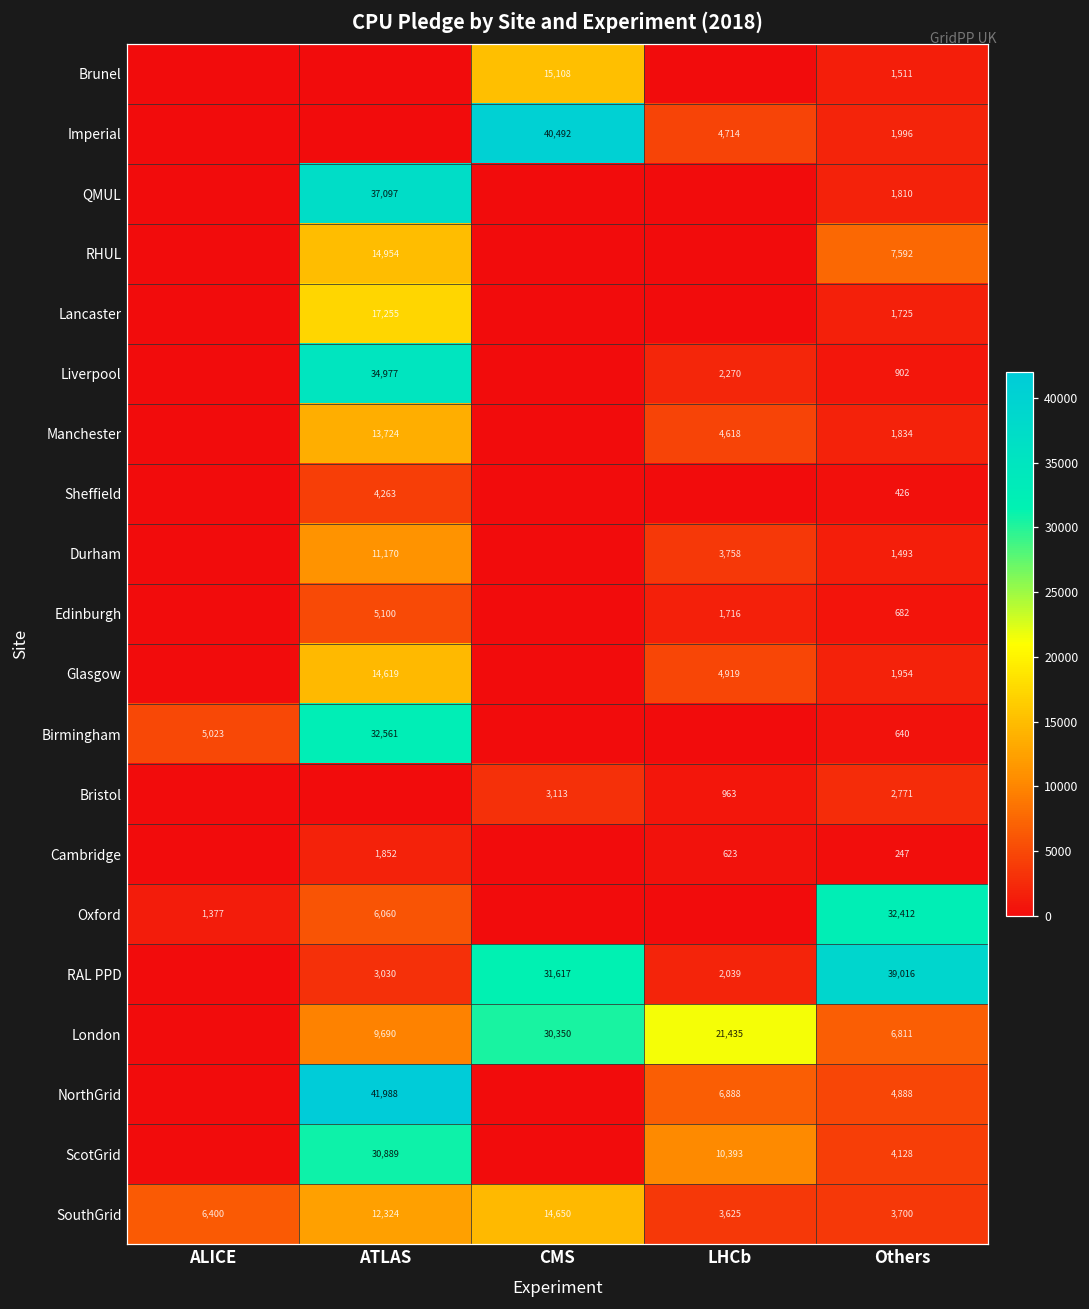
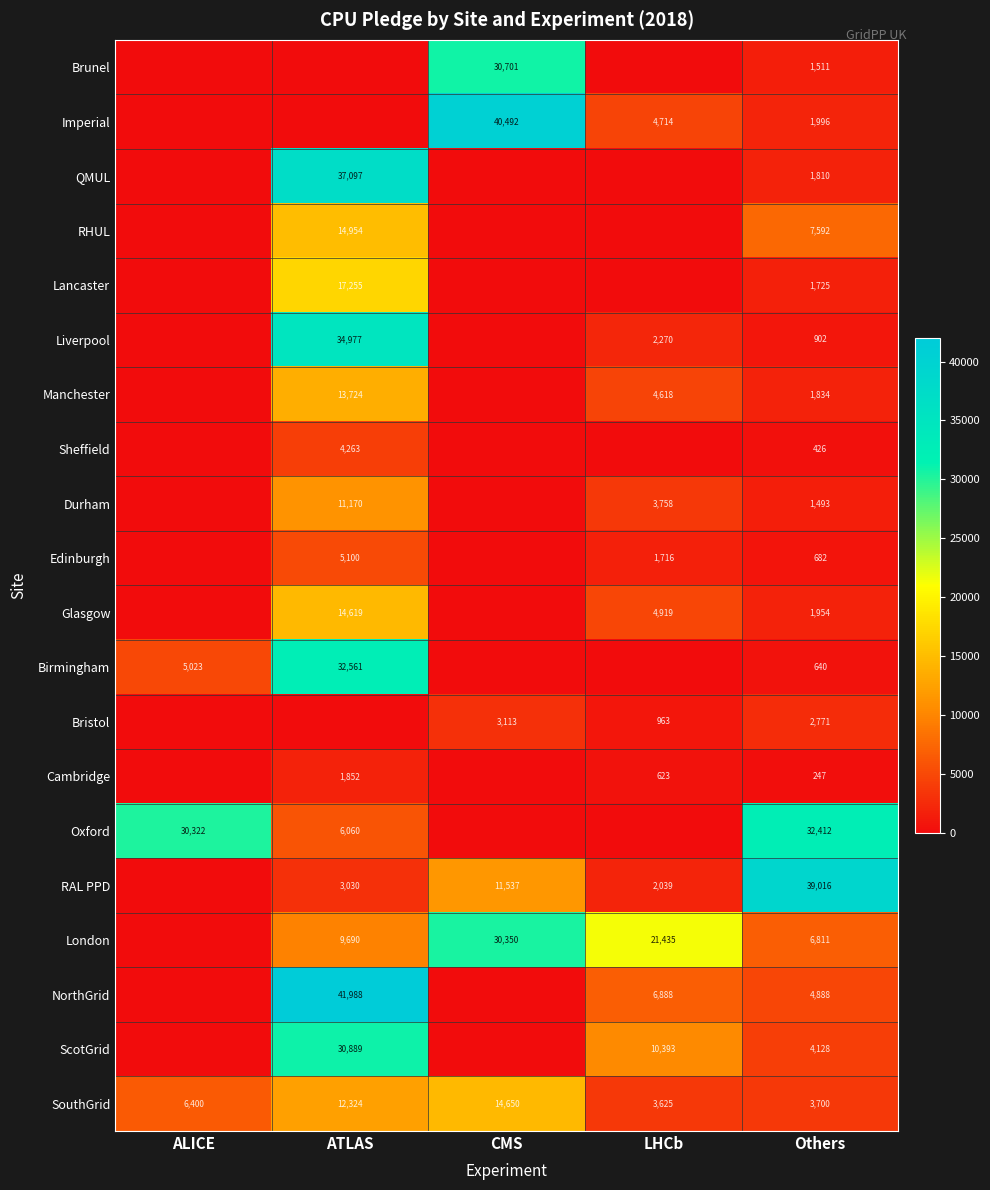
Brunel, CMS: 15,108 -> 30,701
Oxford, ALICE: 1,377 -> 30,322
RAL PPD, CMS: 31,617 -> 11,537
